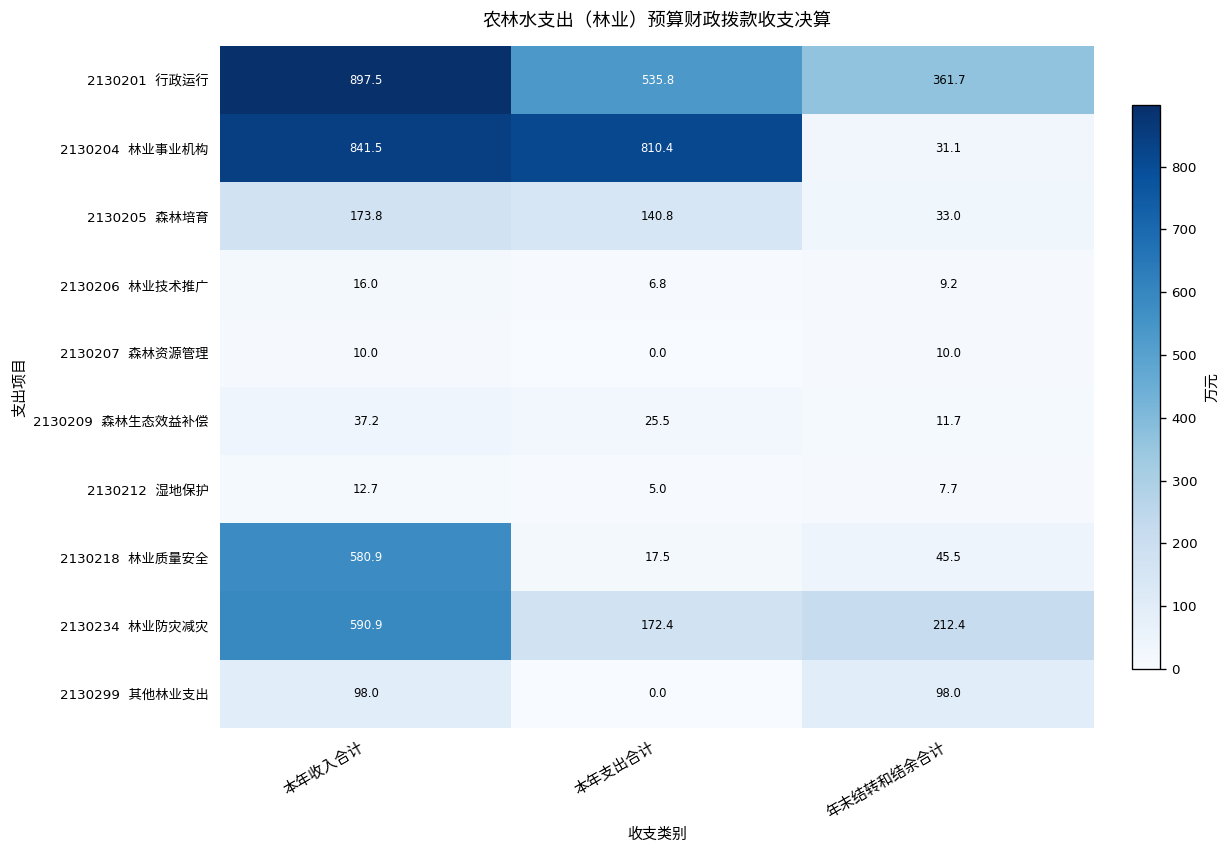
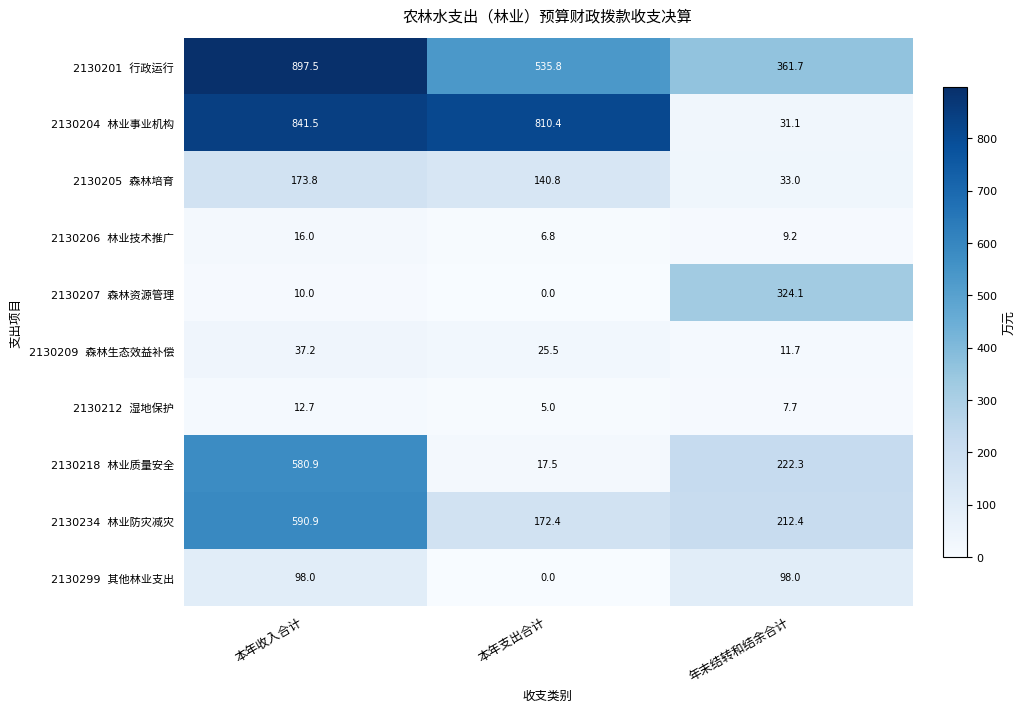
2130207 森林资源管理, 年末结转和结余合计: 10.0 -> 324.1
2130218 林业质量安全, 年末结转和结余合计: 45.5 -> 222.3
